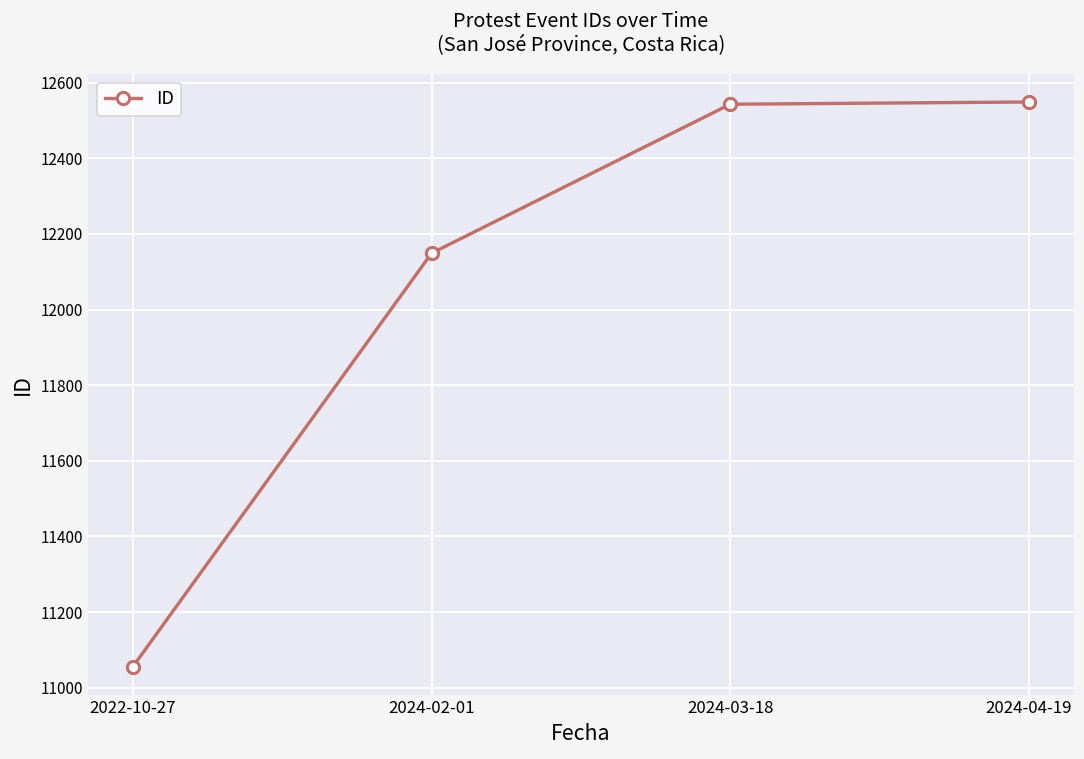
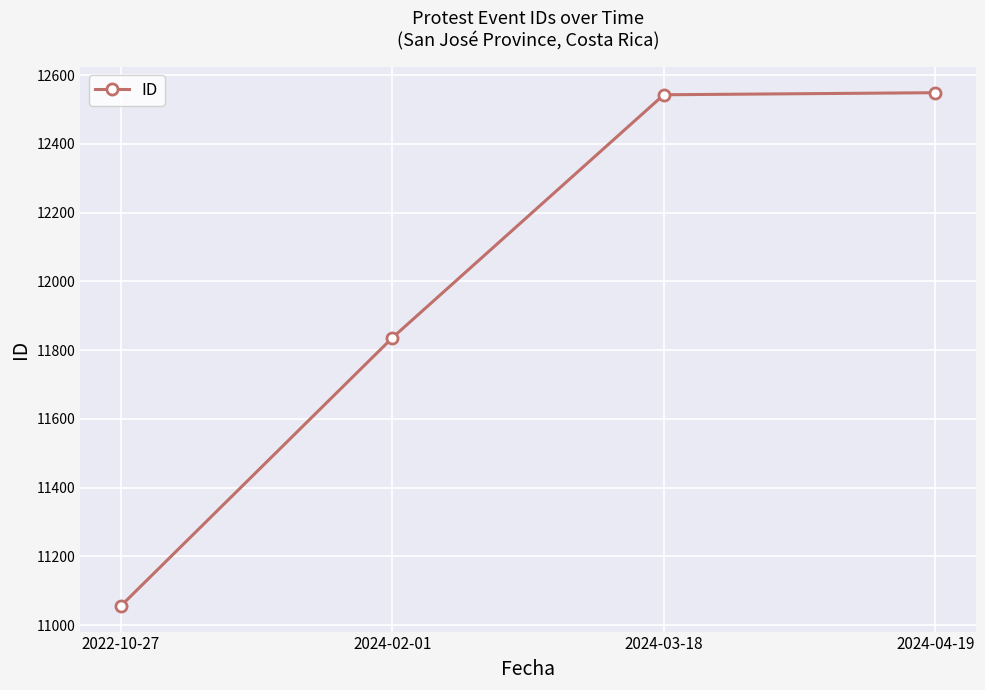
2024-02-01: 12150 -> 11840
